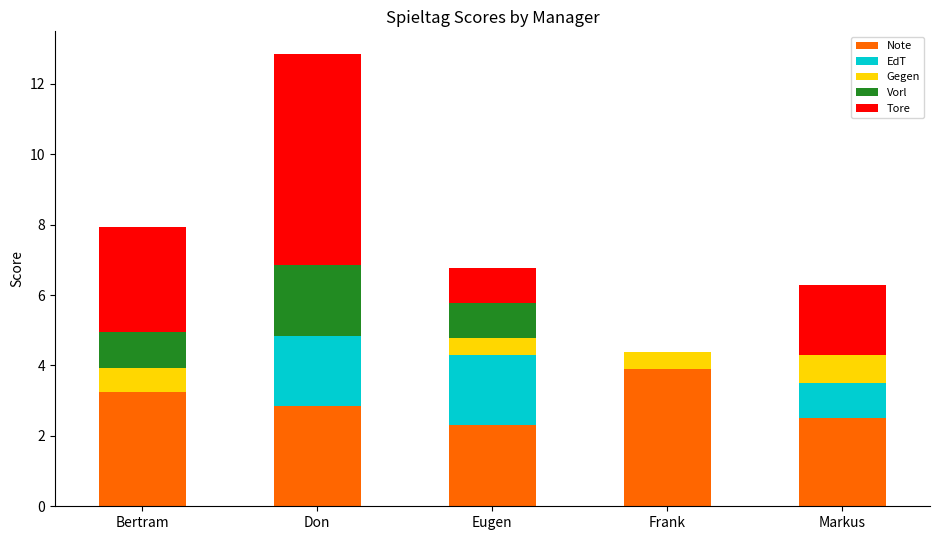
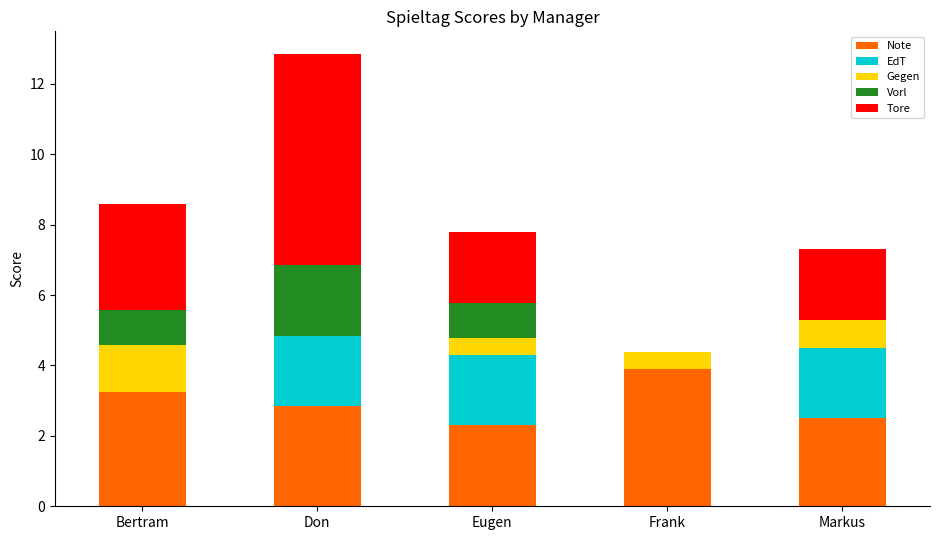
Gegen, Bertram: 0.7 -> 1.3
Tore, Eugen: 1 -> 2
EdT, Markus: 1 -> 2
